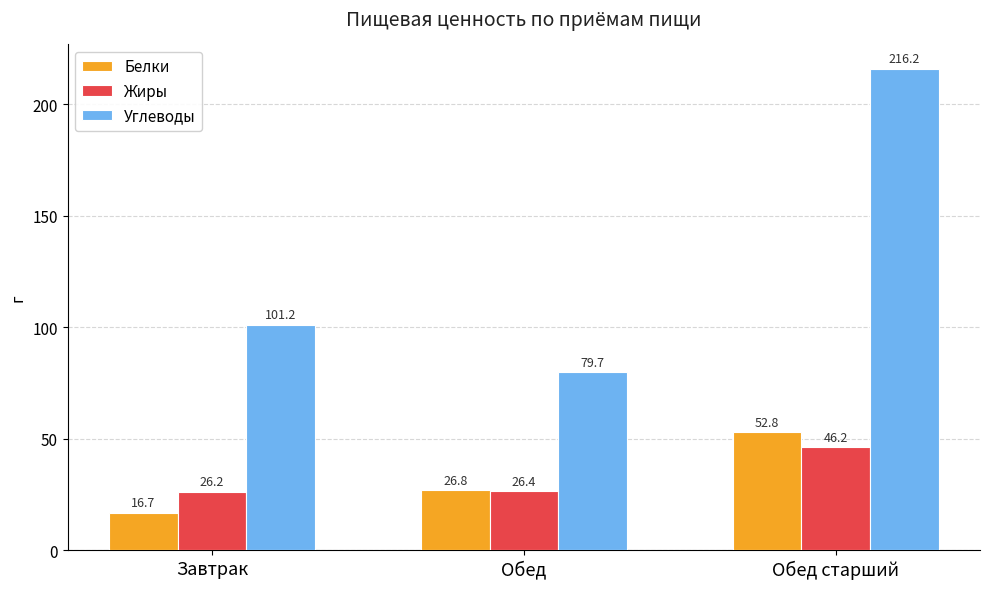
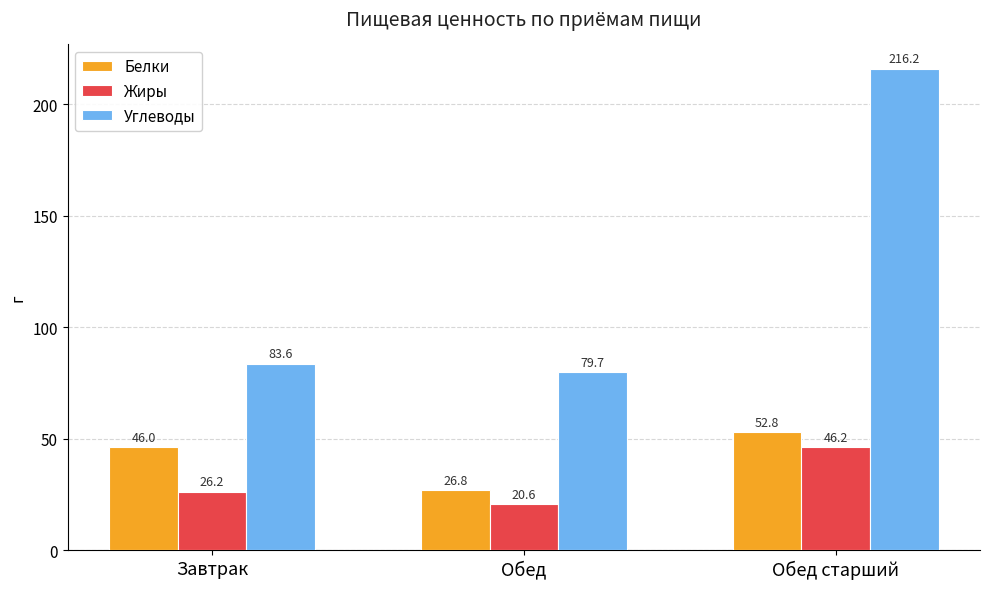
Белки, Завтрак: 16.7 -> 46.0
Углеводы, Завтрак: 101.2 -> 83.6
Жиры, Обед: 26.4 -> 20.6
